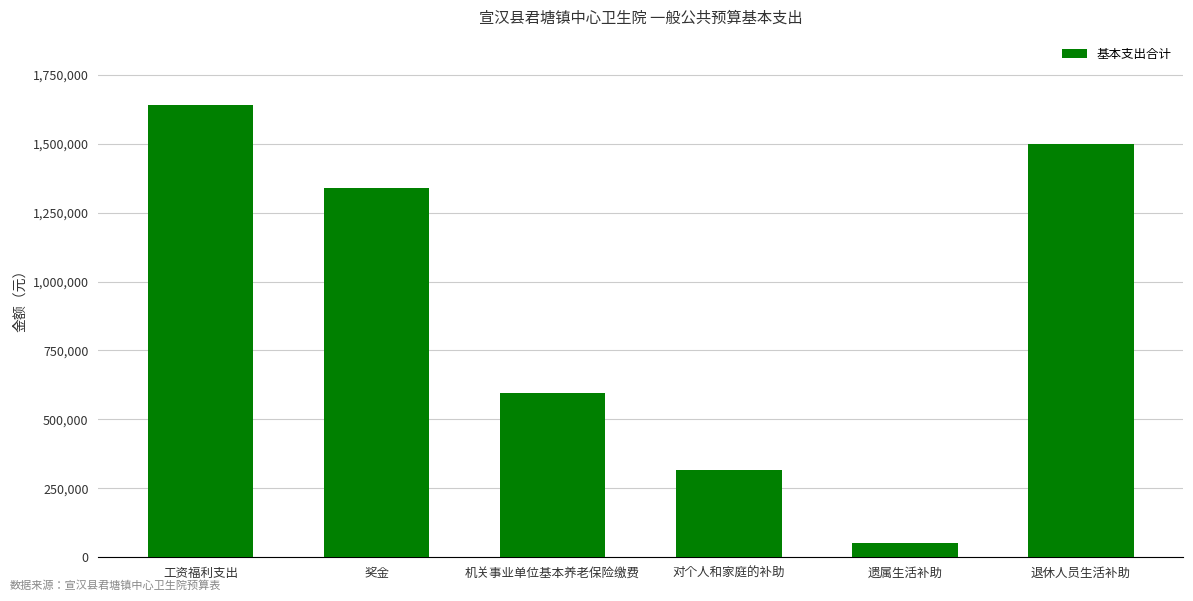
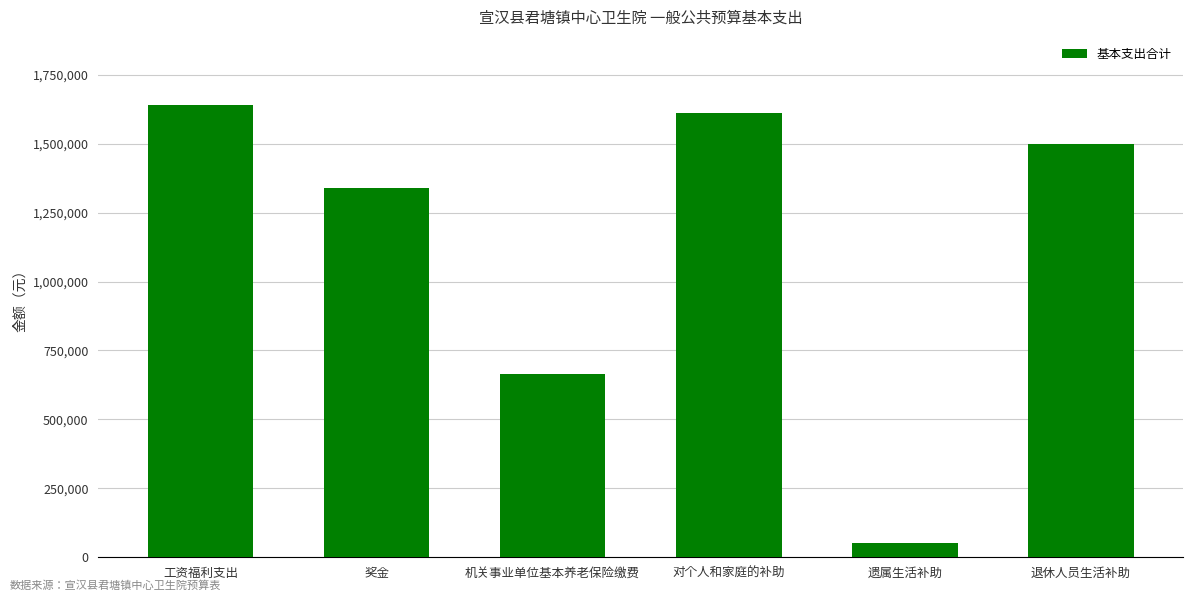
机关事业单位基本养老保险缴费: 590,000 -> 660,000
对个人和家庭的补助: 320,000 -> 1,610,000
